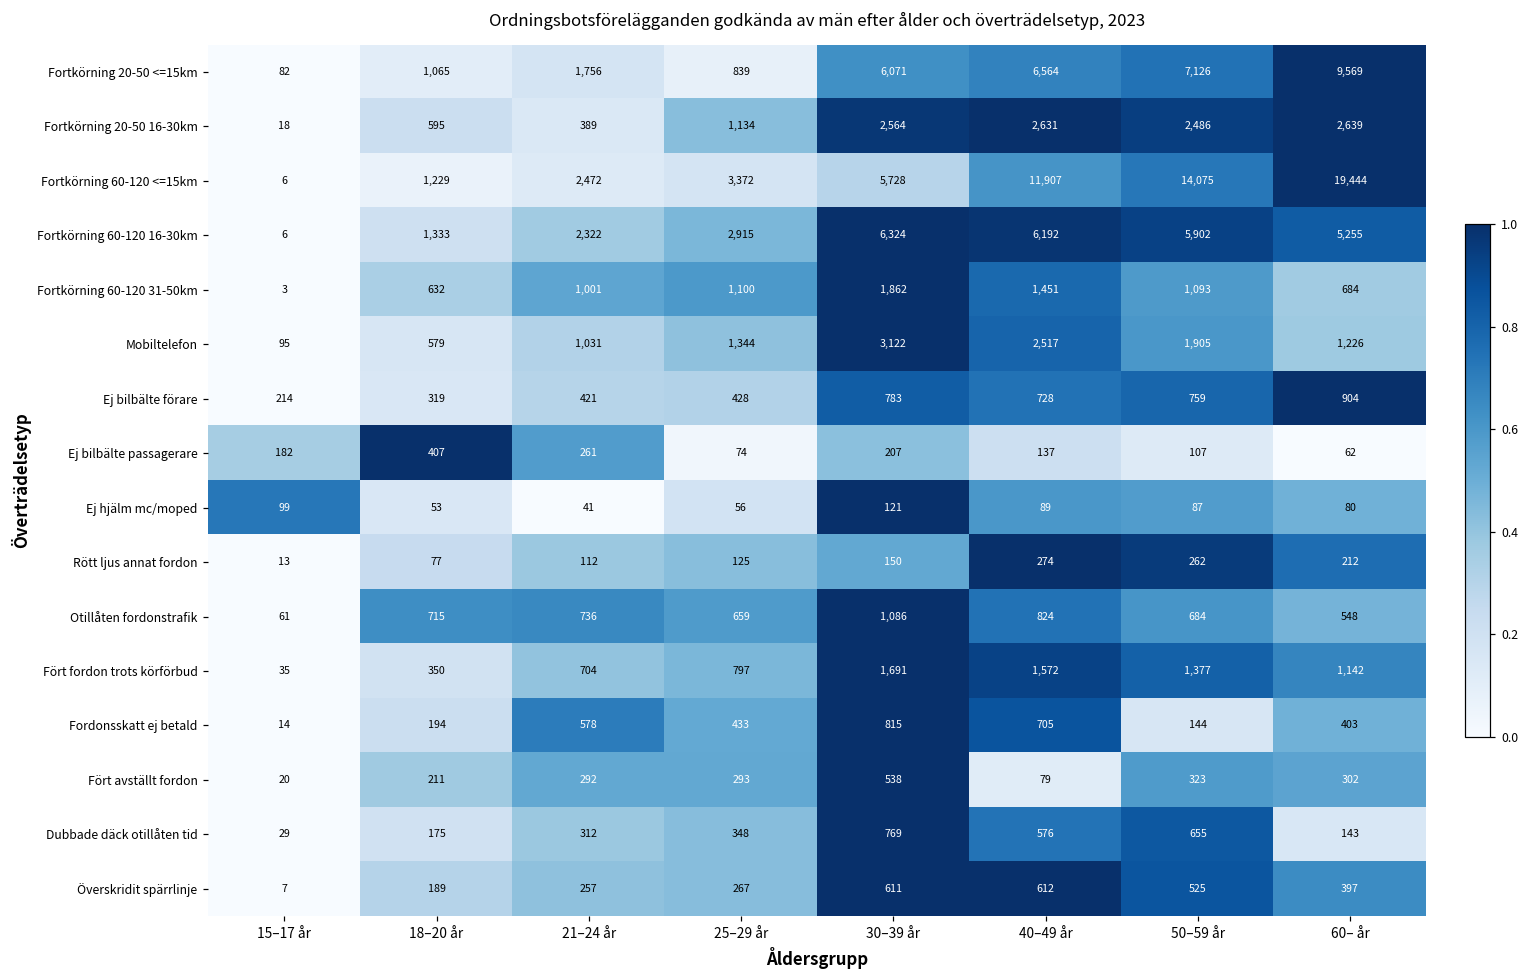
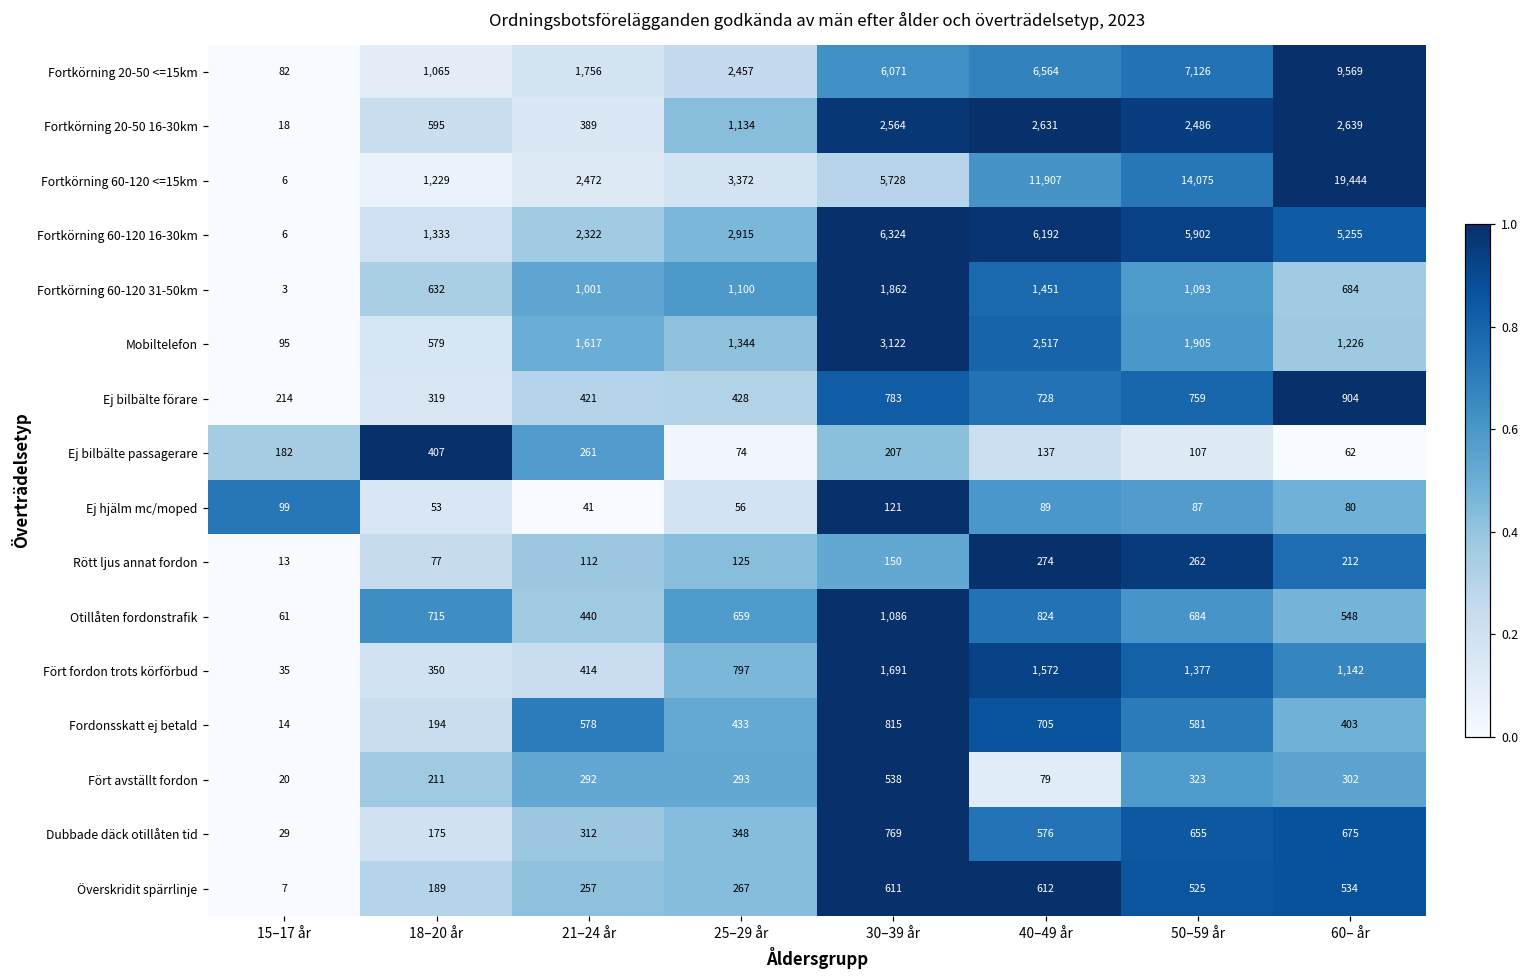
Fortkörning 20-50 <=15km, 25–29 år: 839 -> 2,457
Mobiltelefon, 21–24 år: 1,031 -> 1,617
Otillåten fordonstrafik, 21–24 år: 736 -> 440
Fört fordon trots körförbud, 21–24 år: 704 -> 414
Fordonsskatt ej betald, 50–59 år: 144 -> 581
Dubbade däck otillåten tid, 60– år: 143 -> 675
Överskridit spärrlinje, 60– år: 397 -> 534
